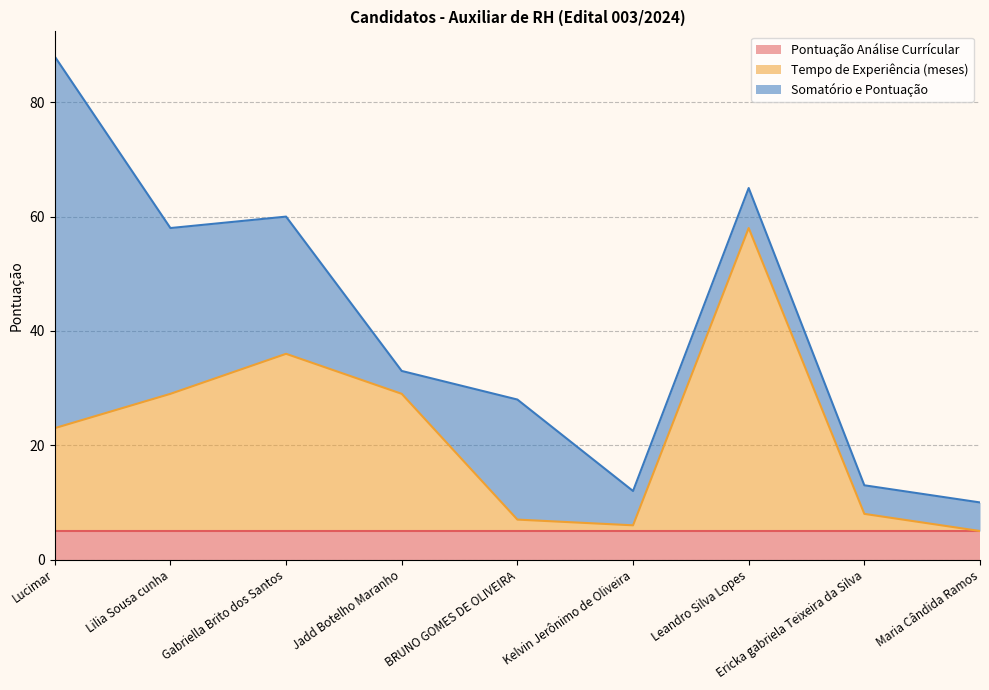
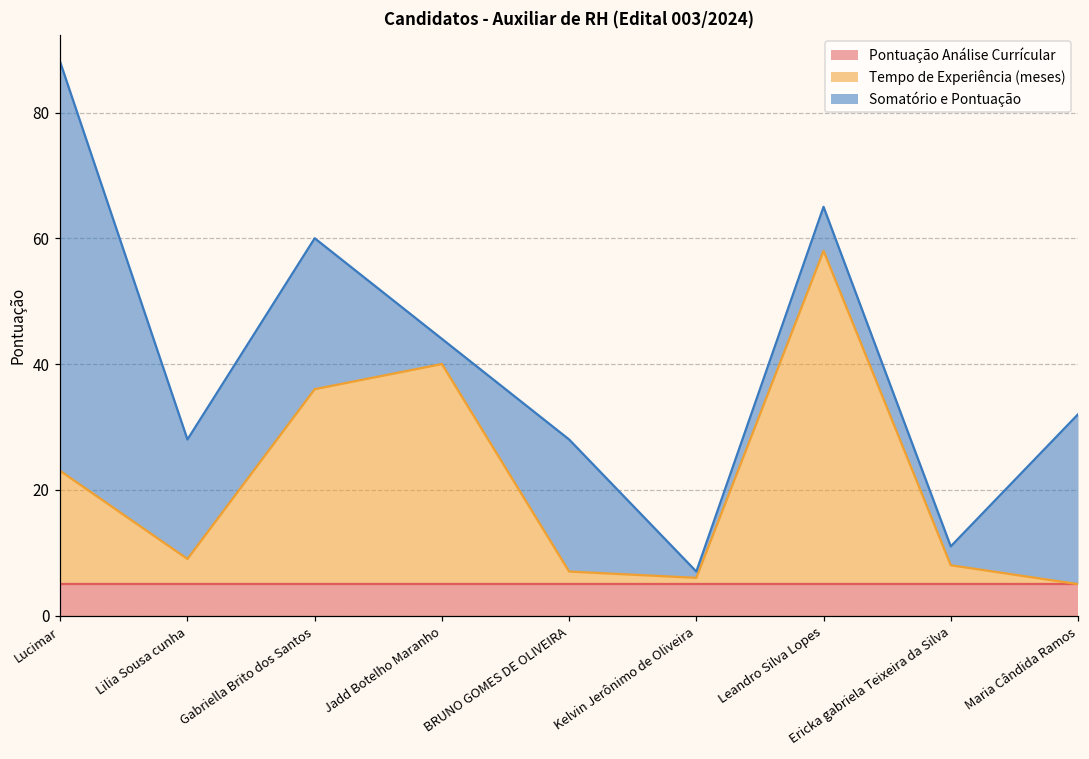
Tempo de Experiência (meses), Lilia Sousa cunha: 29 -> 9
Somatório e Pontuação, Lilia Sousa cunha: 29 -> 19
Tempo de Experiência (meses), Jadd Botelho Maranho: 29 -> 40
Somatório e Pontuação, Kelvin Jerônimo de Oliveira: 6 -> 1
Somatório e Pontuação, Ericka gabriela Teixeira da Silva: 5 -> 3
Somatório e Pontuação, Maria Cândida Ramos: 5 -> 27
